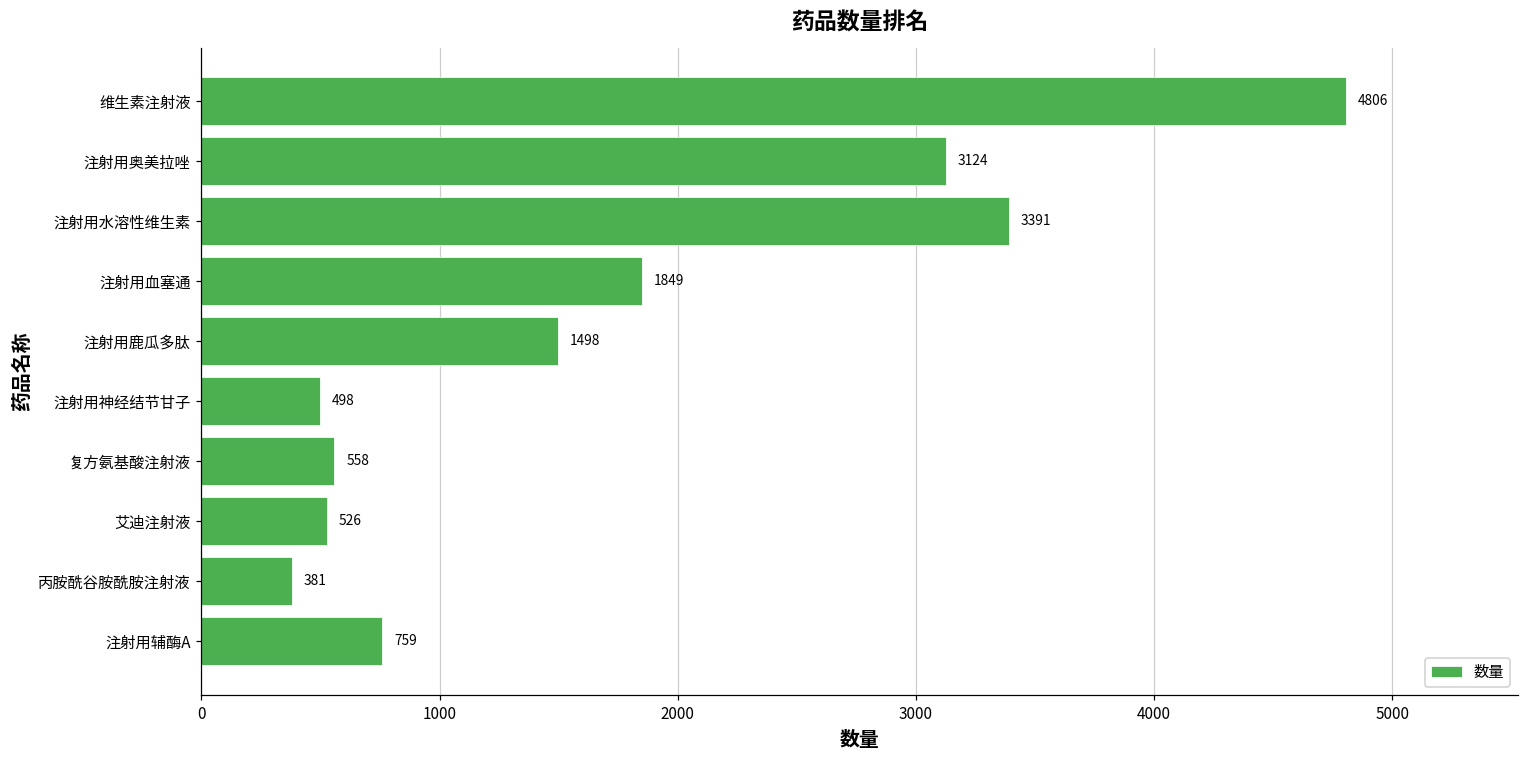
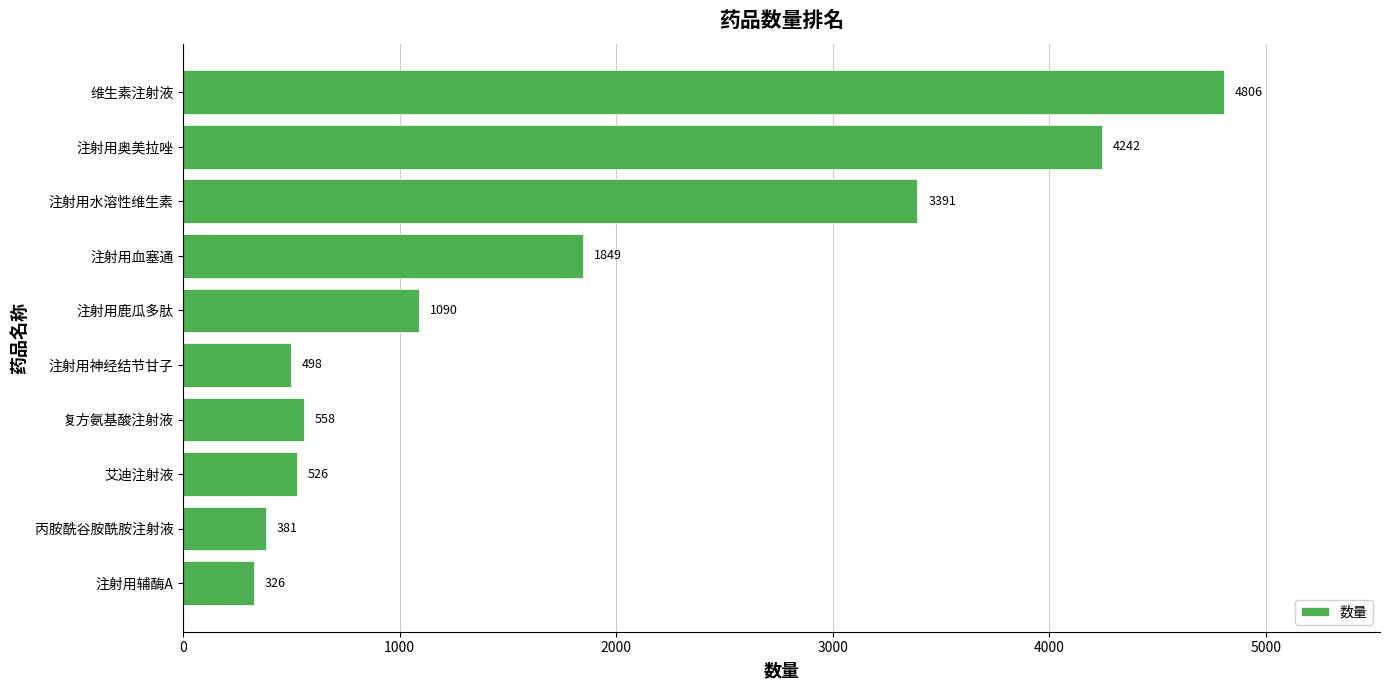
注射用奥美拉唑: 3124 -> 4242
注射用鹿瓜多肽: 1498 -> 1090
注射用辅酶A: 759 -> 326
